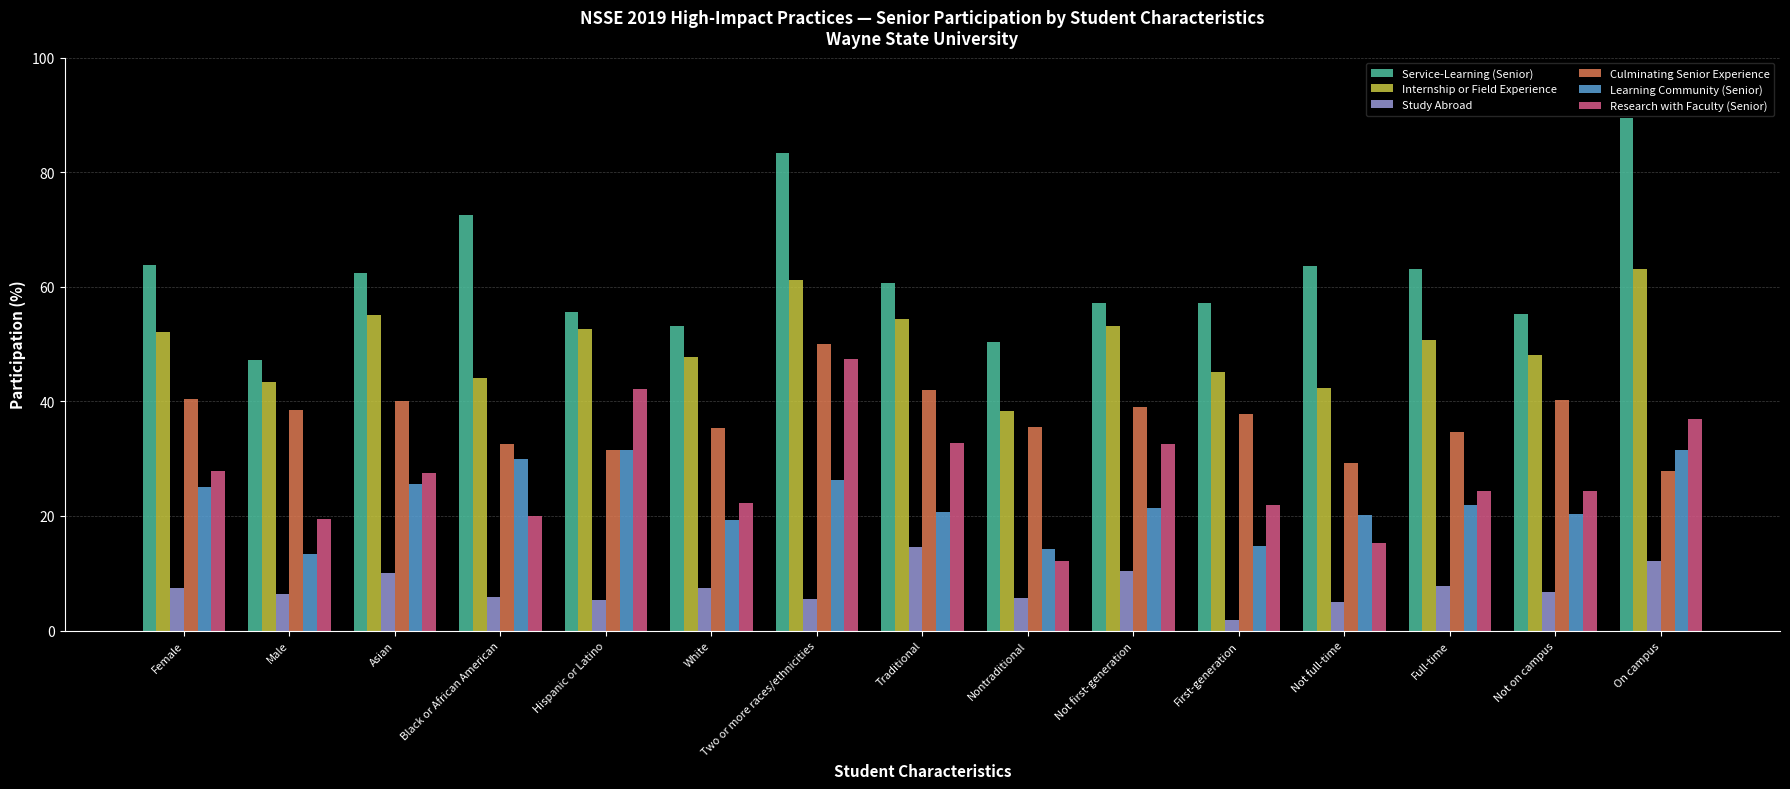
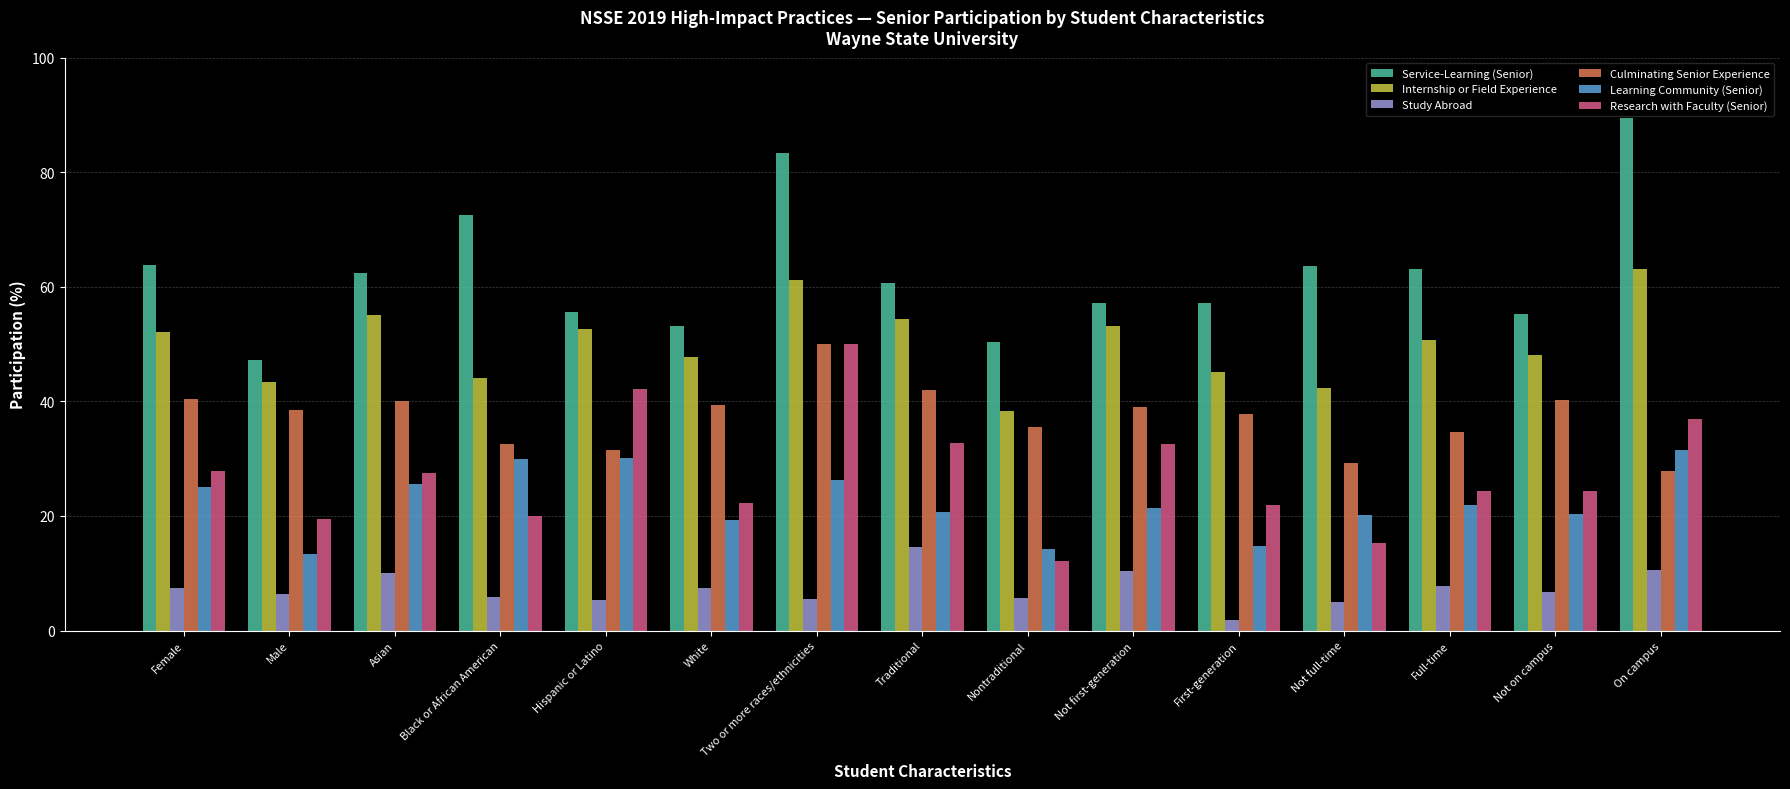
Learning Community (Senior), Hispanic or Latino: 32 -> 30
Culminating Senior Experience, White: 35 -> 39
Research with Faculty (Senior), Two or more races/ethnicities: 47 -> 50
Study Abroad, On campus: 12 -> 11
